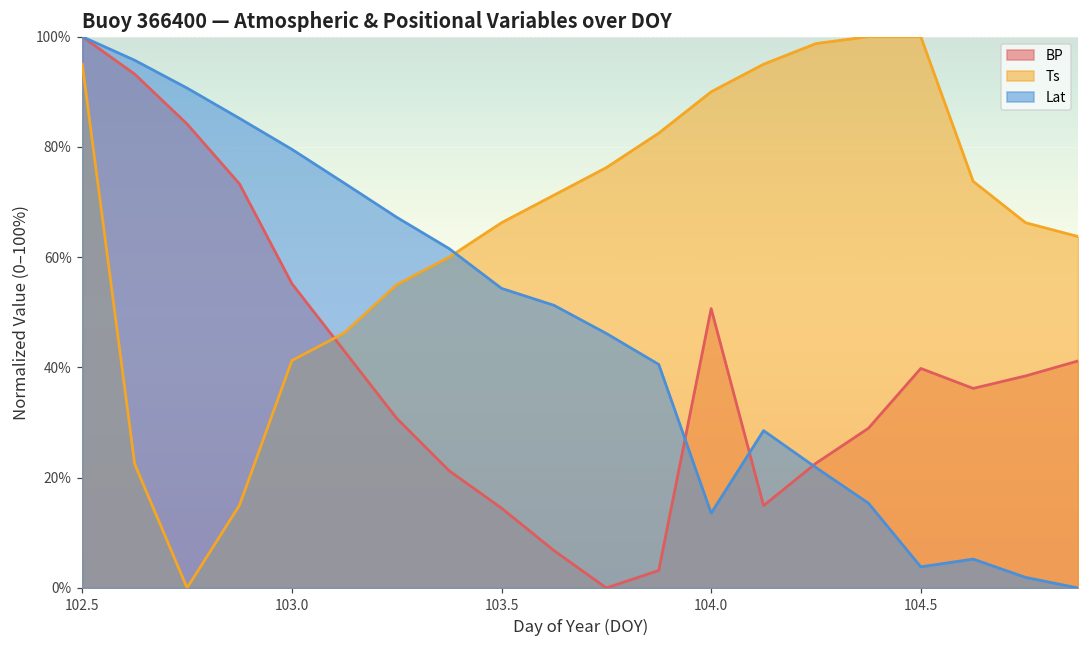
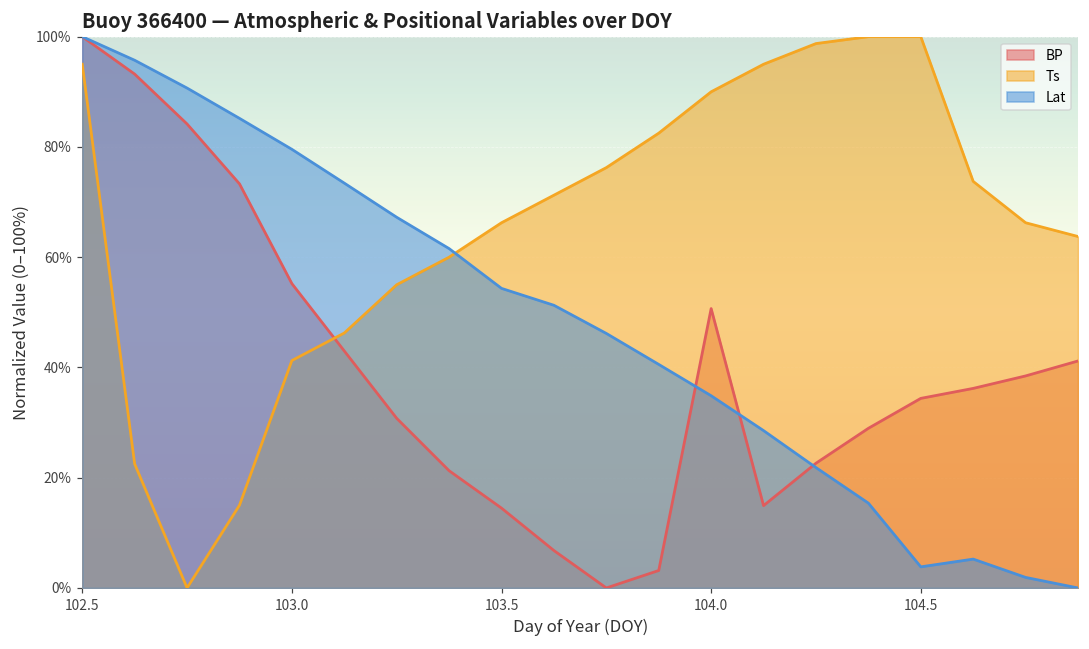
Lat, 104.0: 14% -> 35%
BP, 104.5: 40% -> 34%
